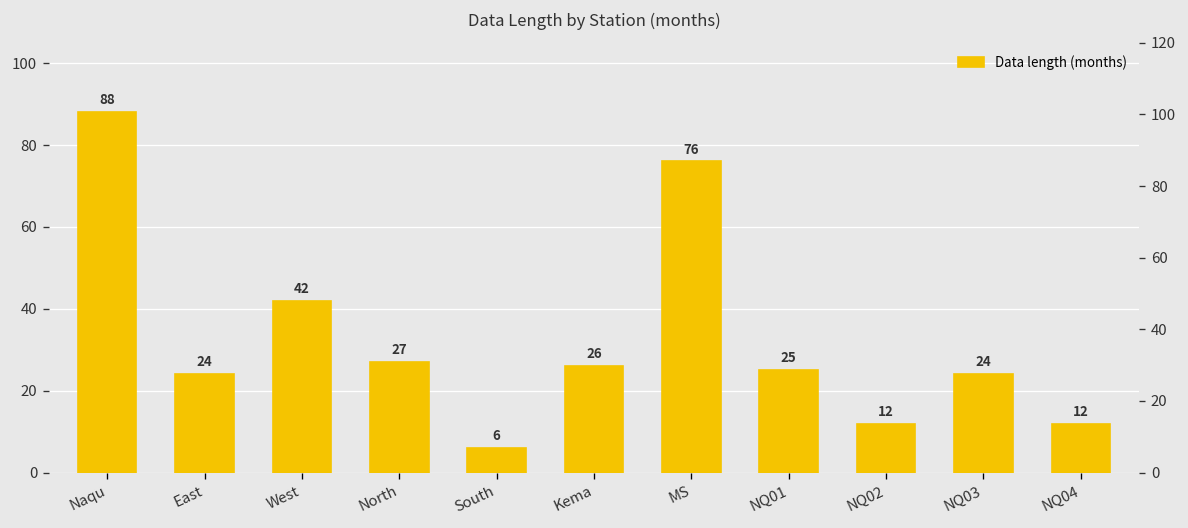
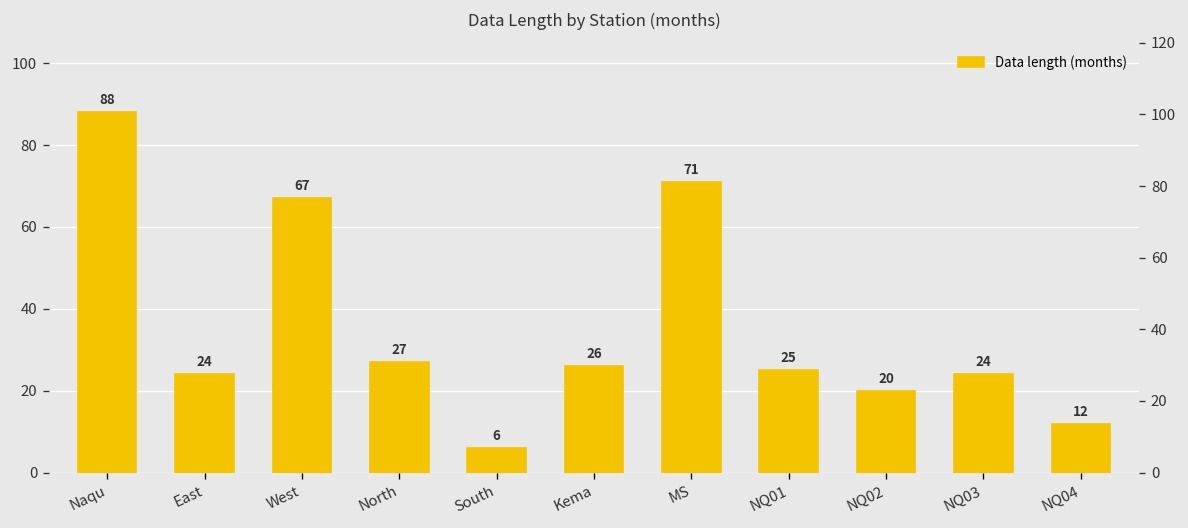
West: 42 -> 67
MS: 76 -> 71
NQ02: 12 -> 20
